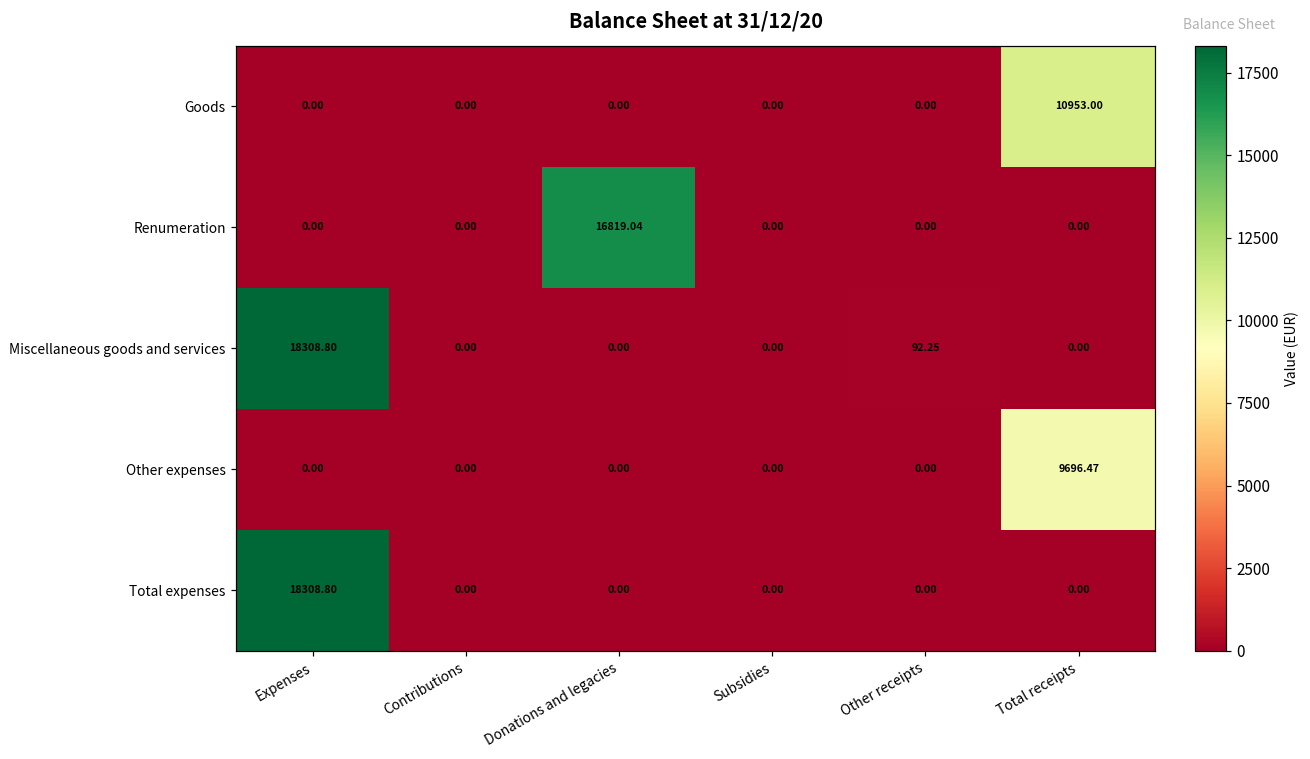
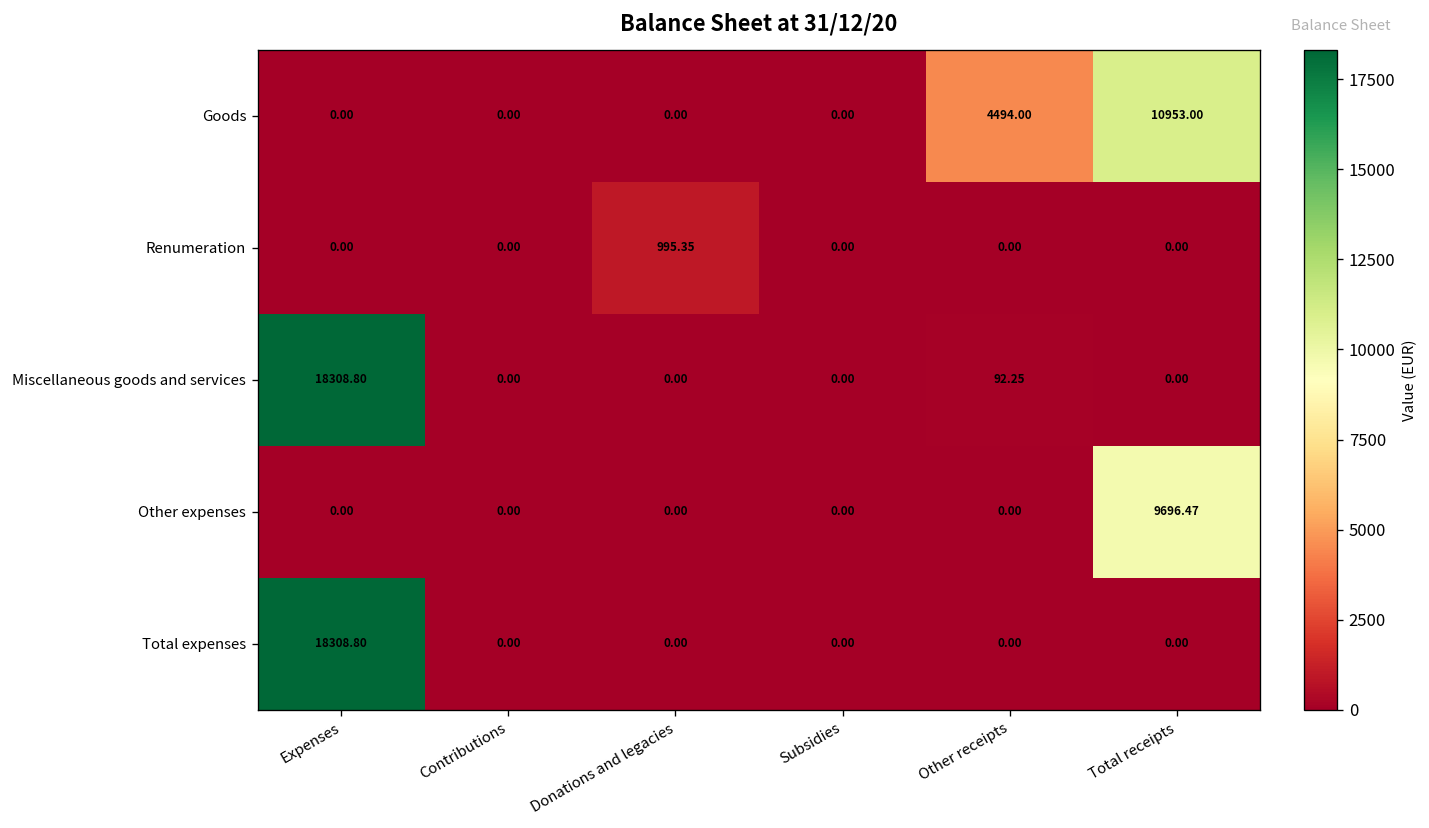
Goods, Other receipts: 0.00 -> 4494.00
Renumeration, Donations and legacies: 16819.04 -> 995.35
